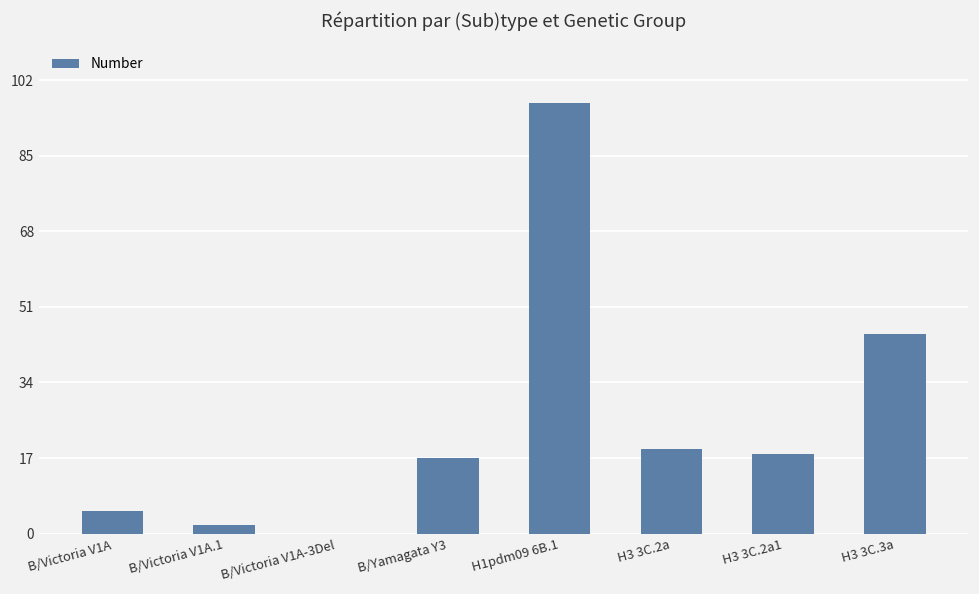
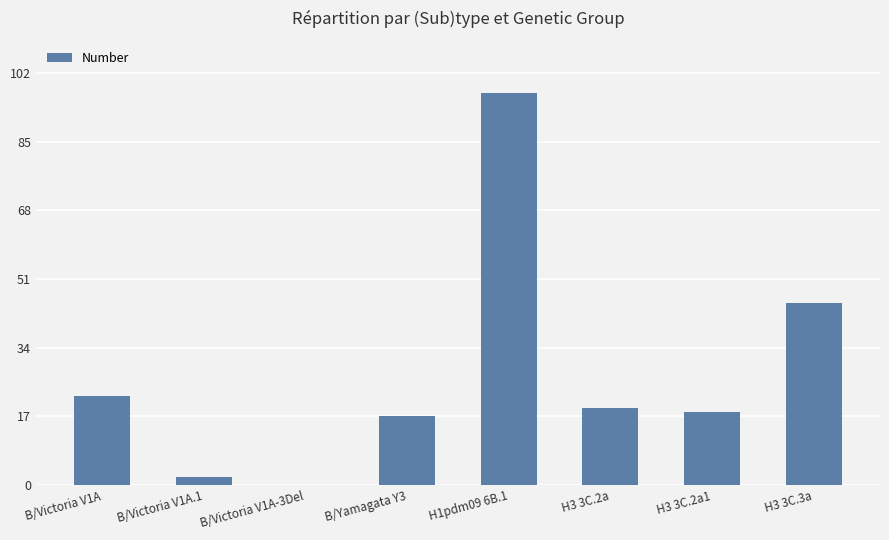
B/Victoria V1A: 5 -> 22
